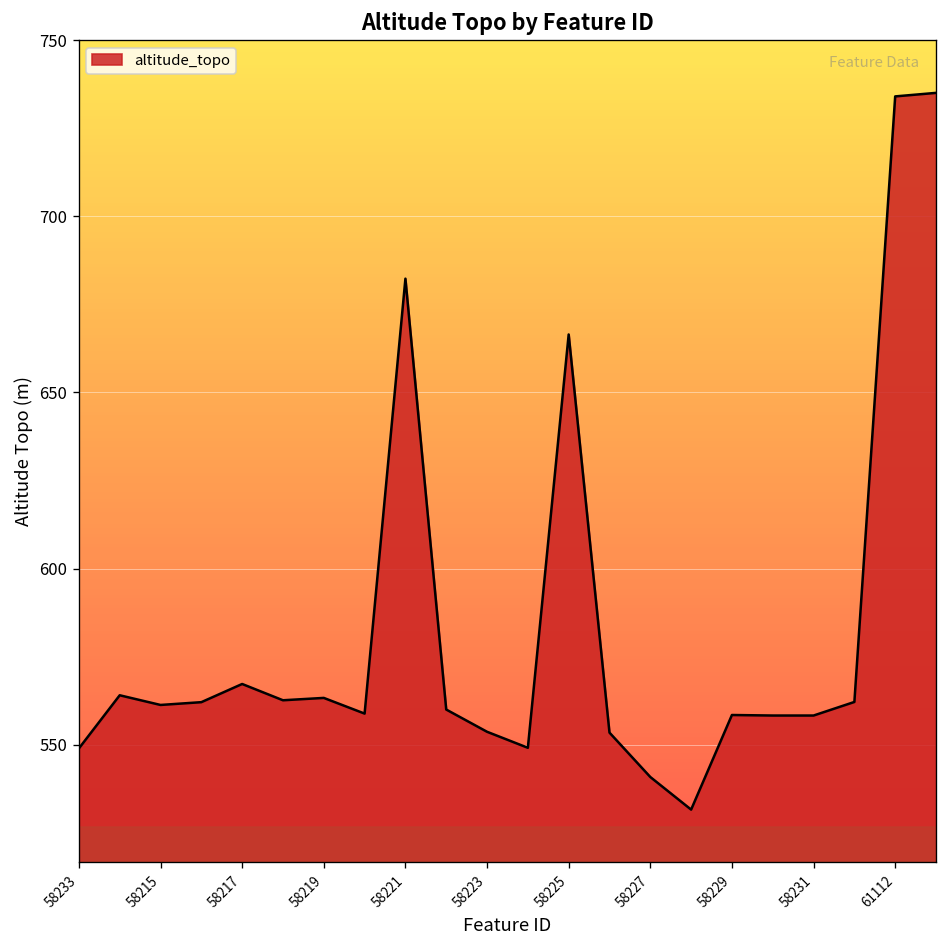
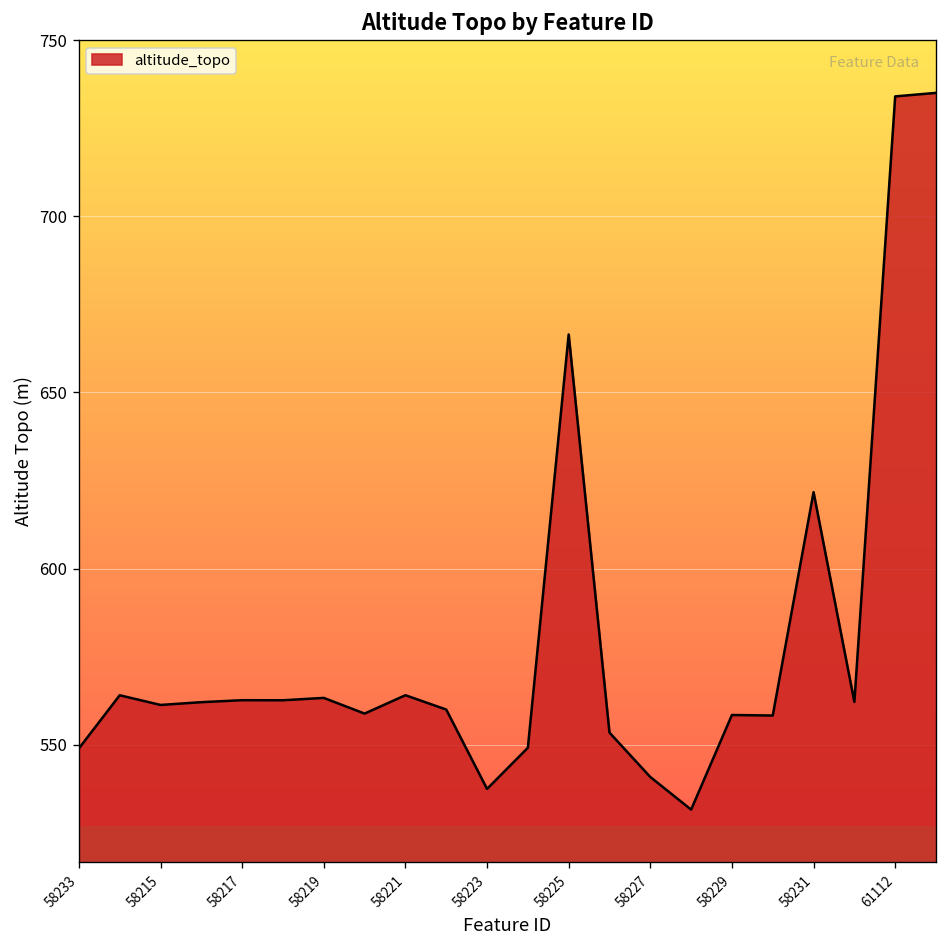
58217: 567 -> 563
58221: 682 -> 564
58223: 554 -> 538
58231: 558 -> 622
